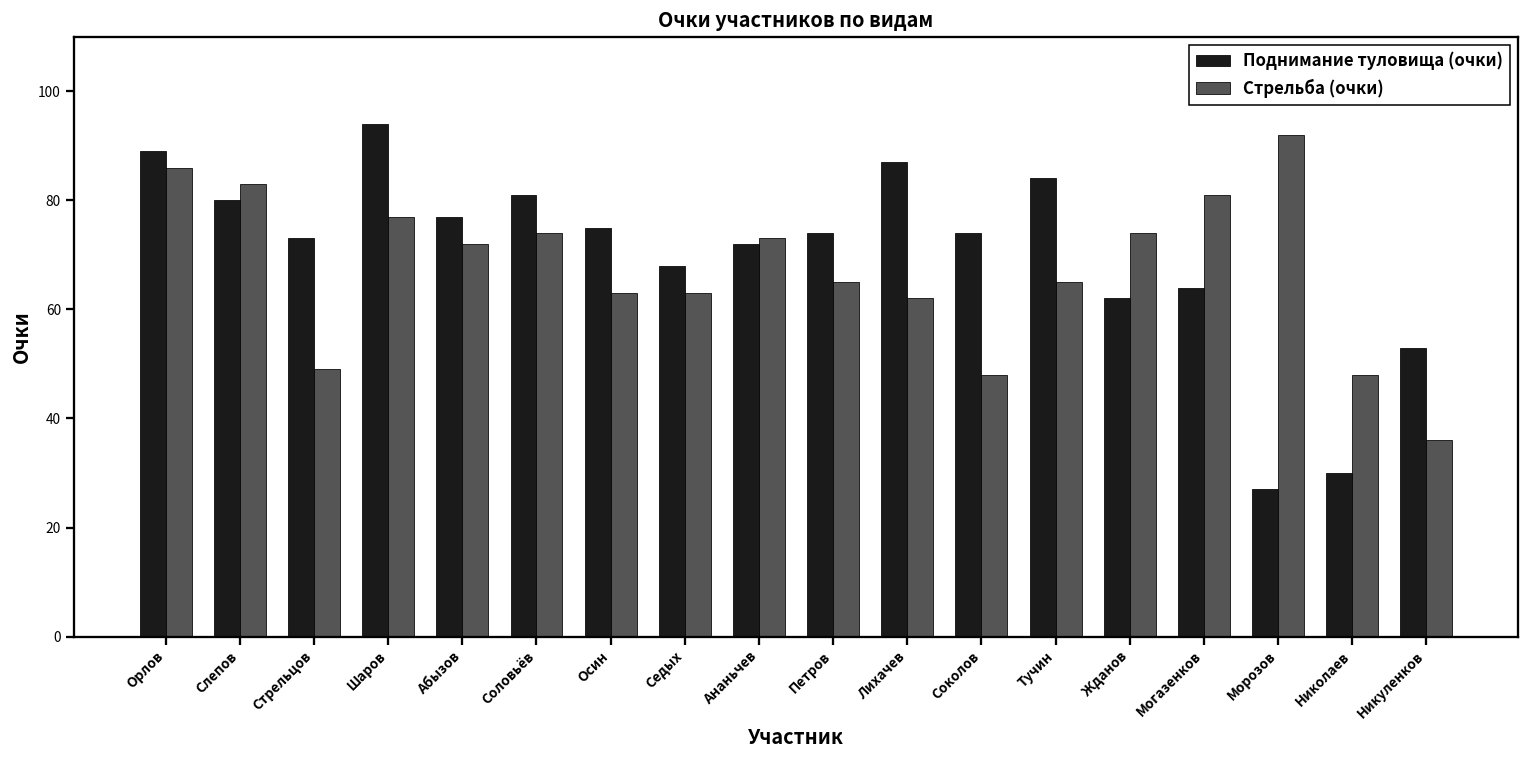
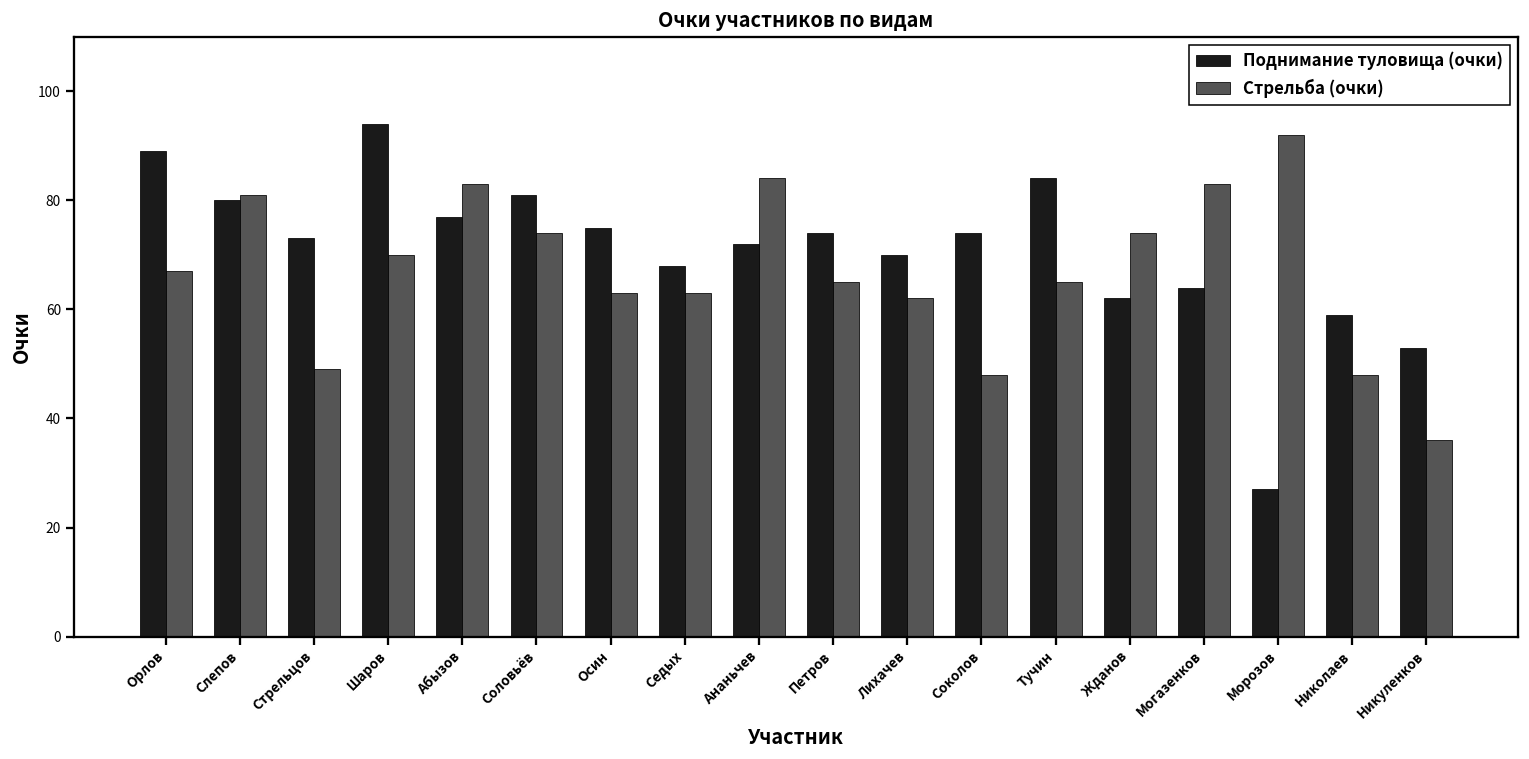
Стрельба (очки), Орлов: 86 -> 67
Стрельба (очки), Слепов: 83 -> 81
Стрельба (очки), Шаров: 77 -> 70
Стрельба (очки), Абызов: 72 -> 83
Стрельба (очки), Ананьчев: 73 -> 84
Поднимание туловища (очки), Лихачев: 87 -> 70
Стрельба (очки), Могазенков: 81 -> 83
Поднимание туловища (очки), Николаев: 30 -> 59
